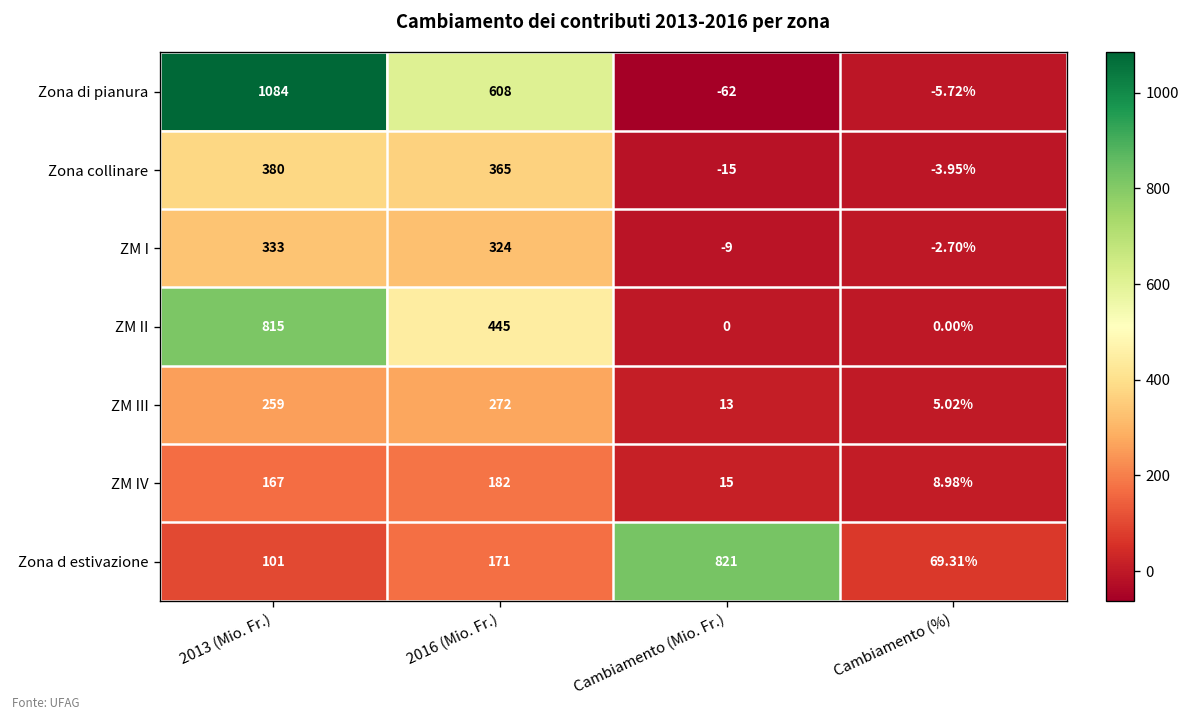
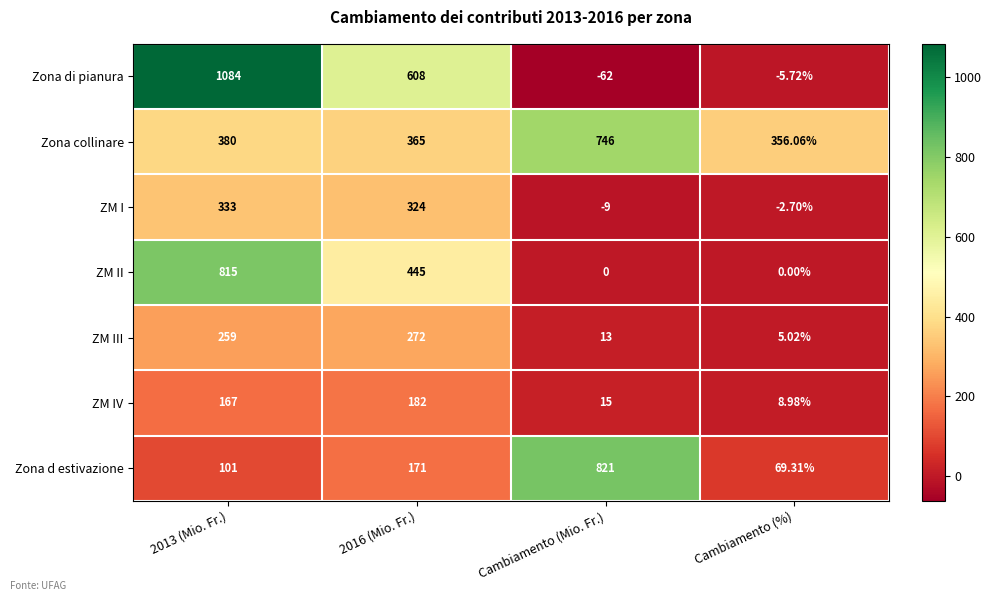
Zona collinare, Cambiamento (Mio. Fr.): -15 -> 746
Zona collinare, Cambiamento (%): -3.95% -> 356.06%
